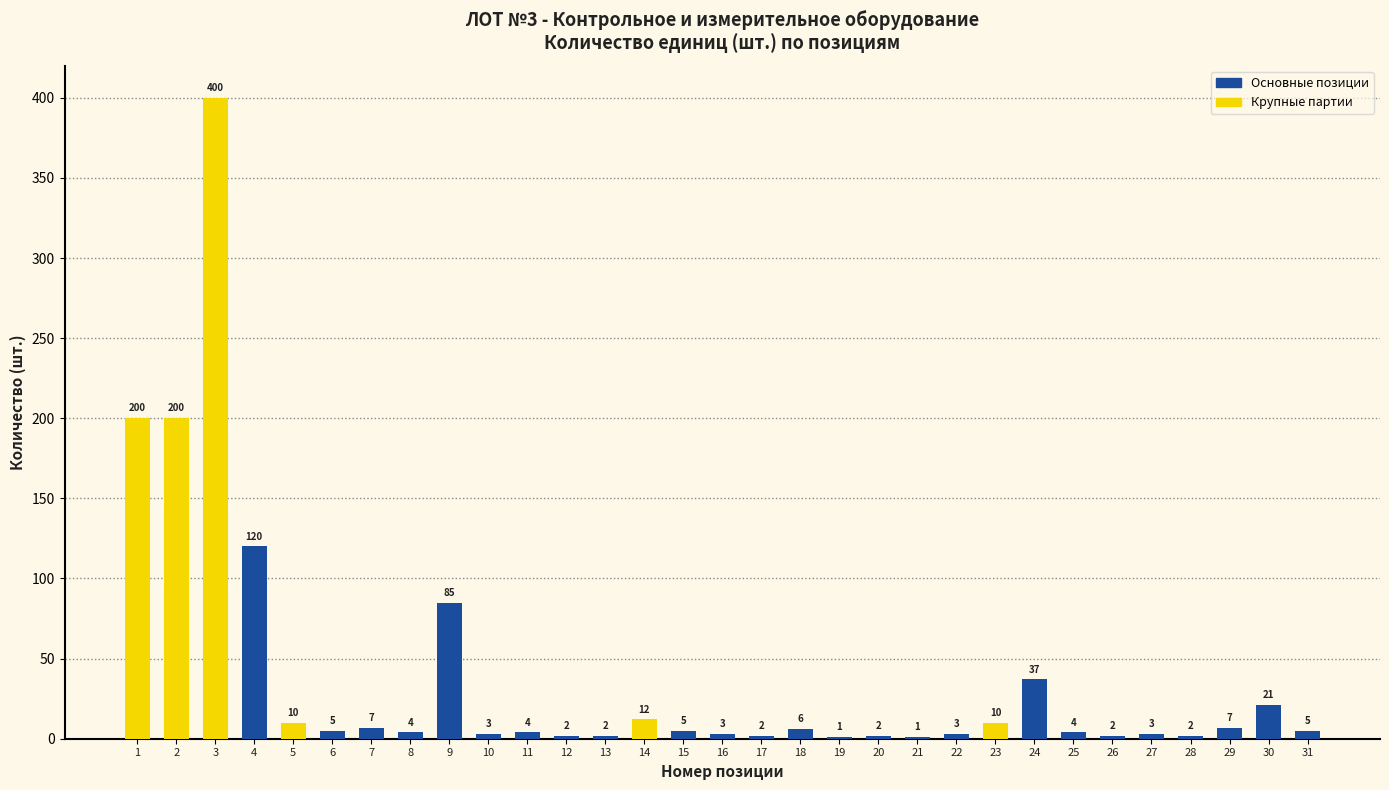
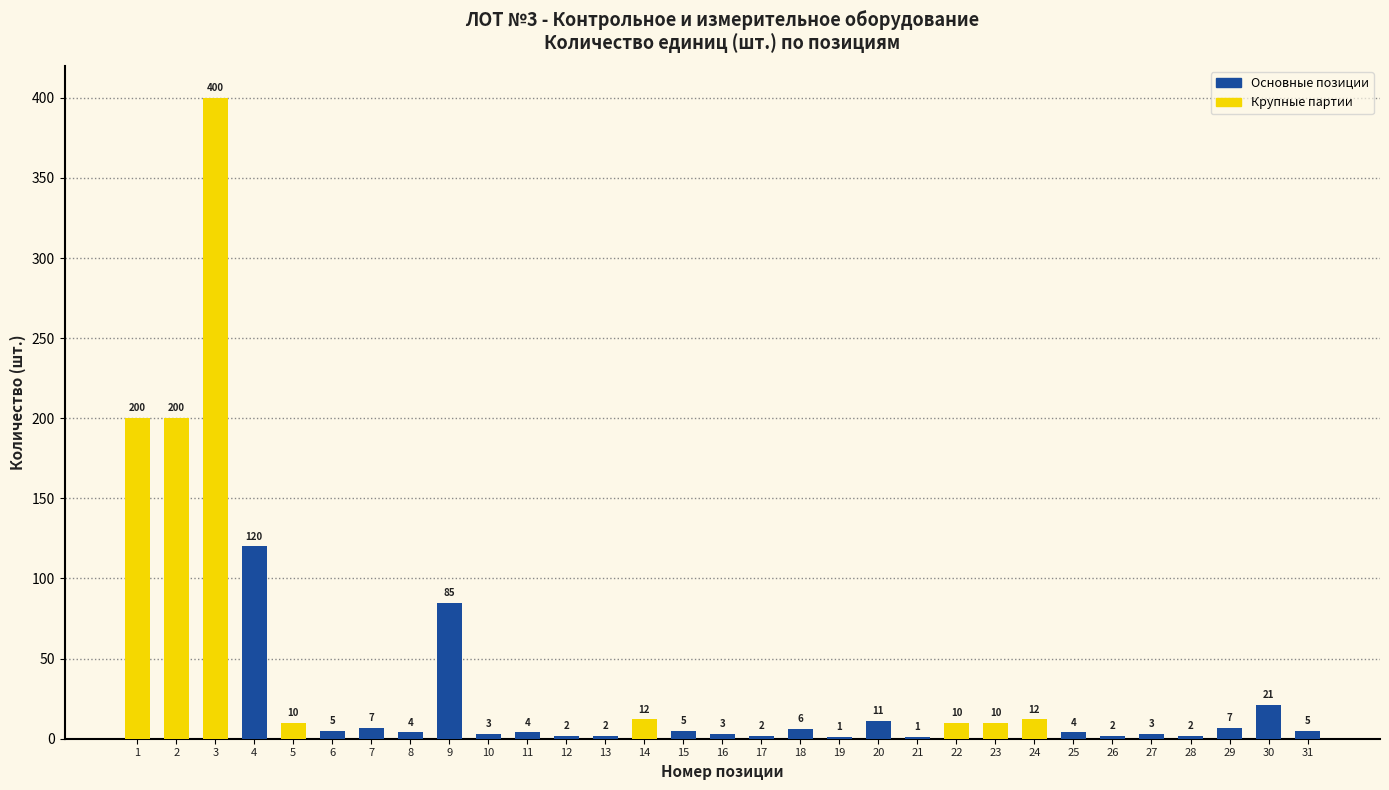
20: 2 -> 11
22: 3 -> 10
24: 37 -> 12
